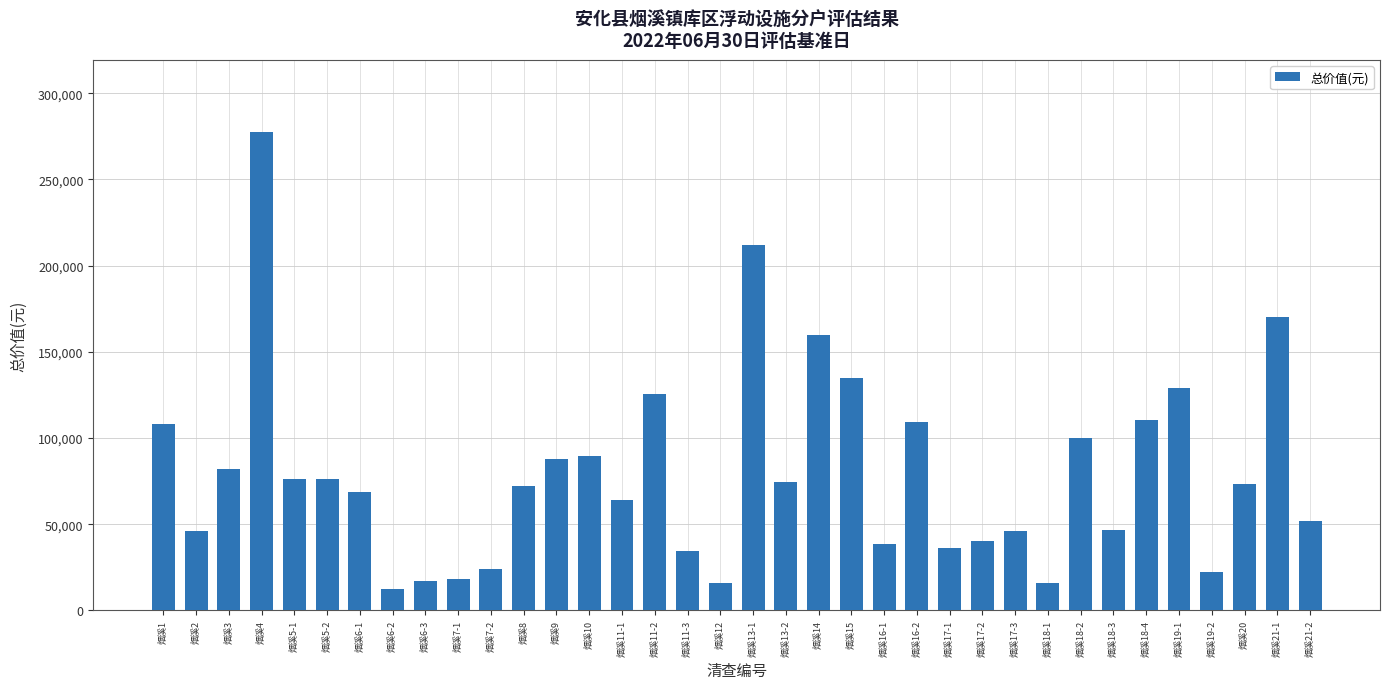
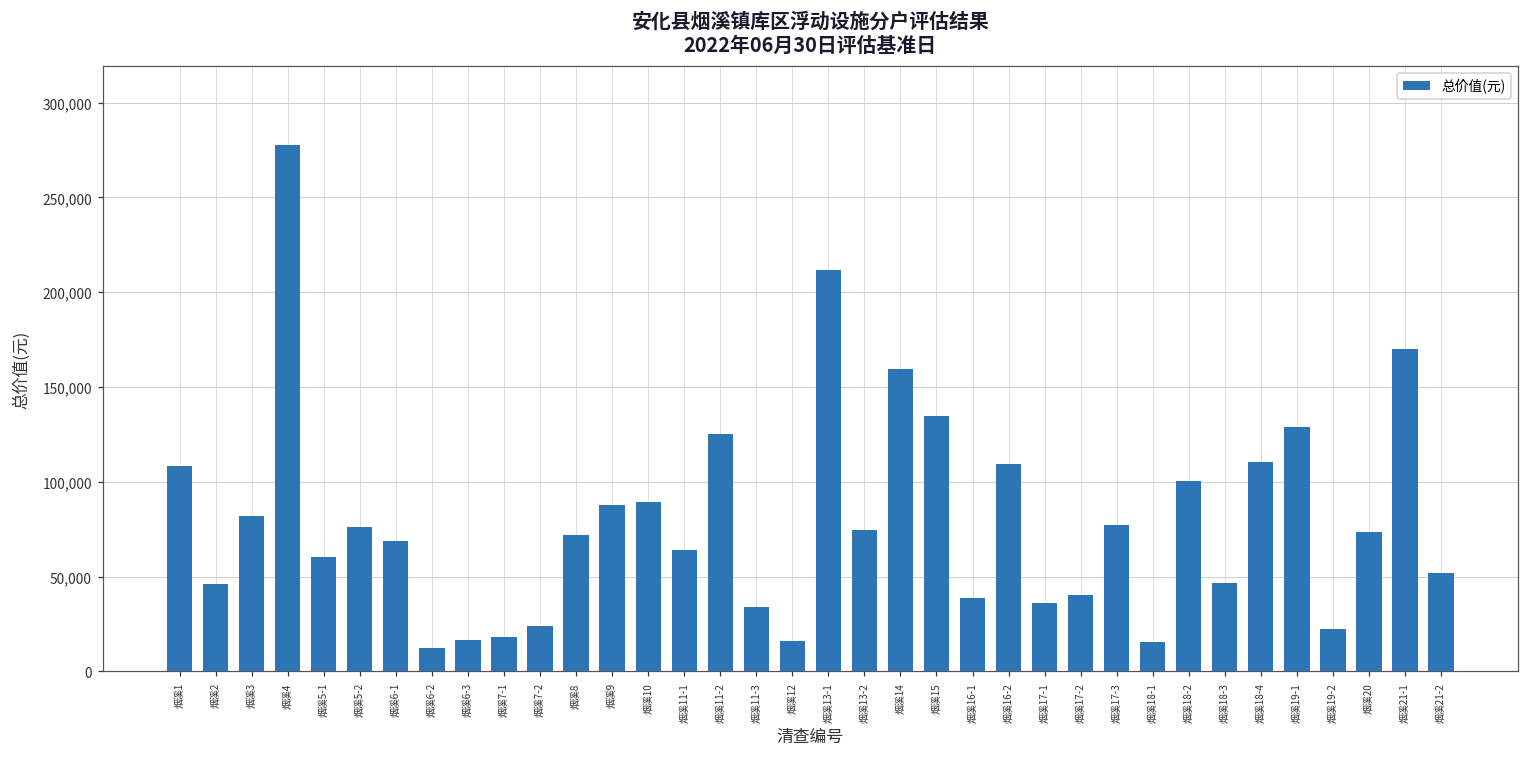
烟溪5-1: 76,000 -> 60,000
烟溪17-3: 46,000 -> 77,000
